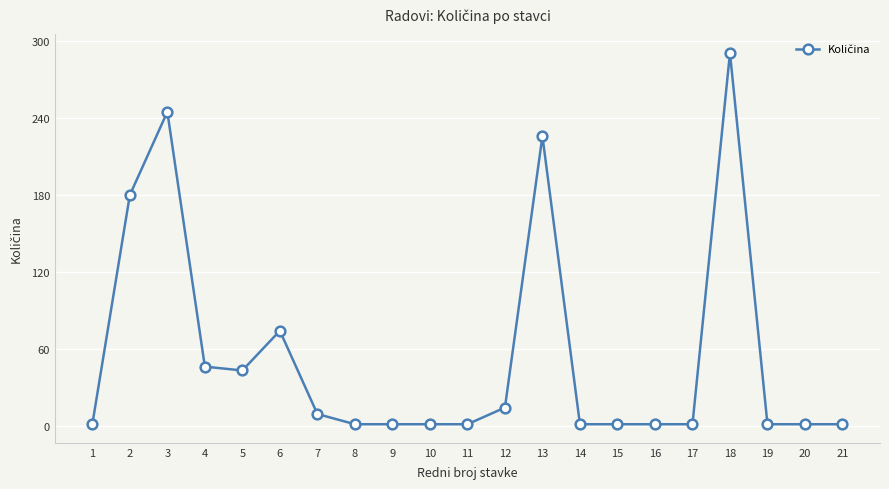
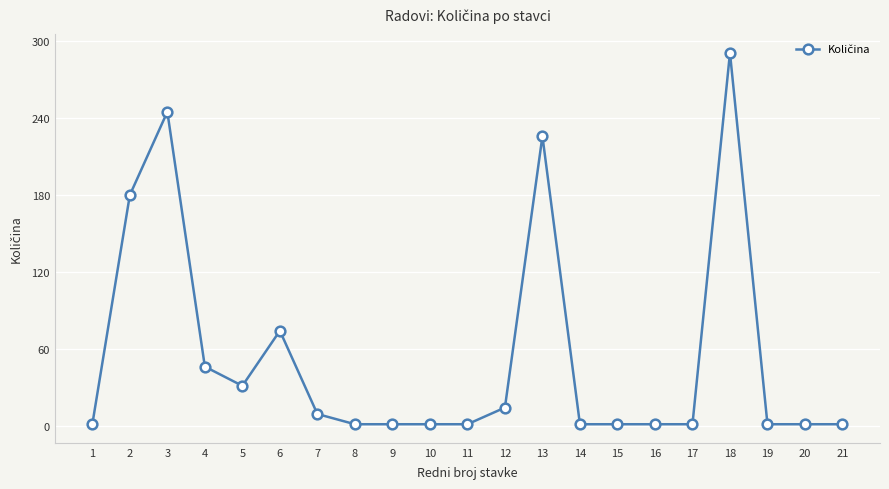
5: 43 -> 31
